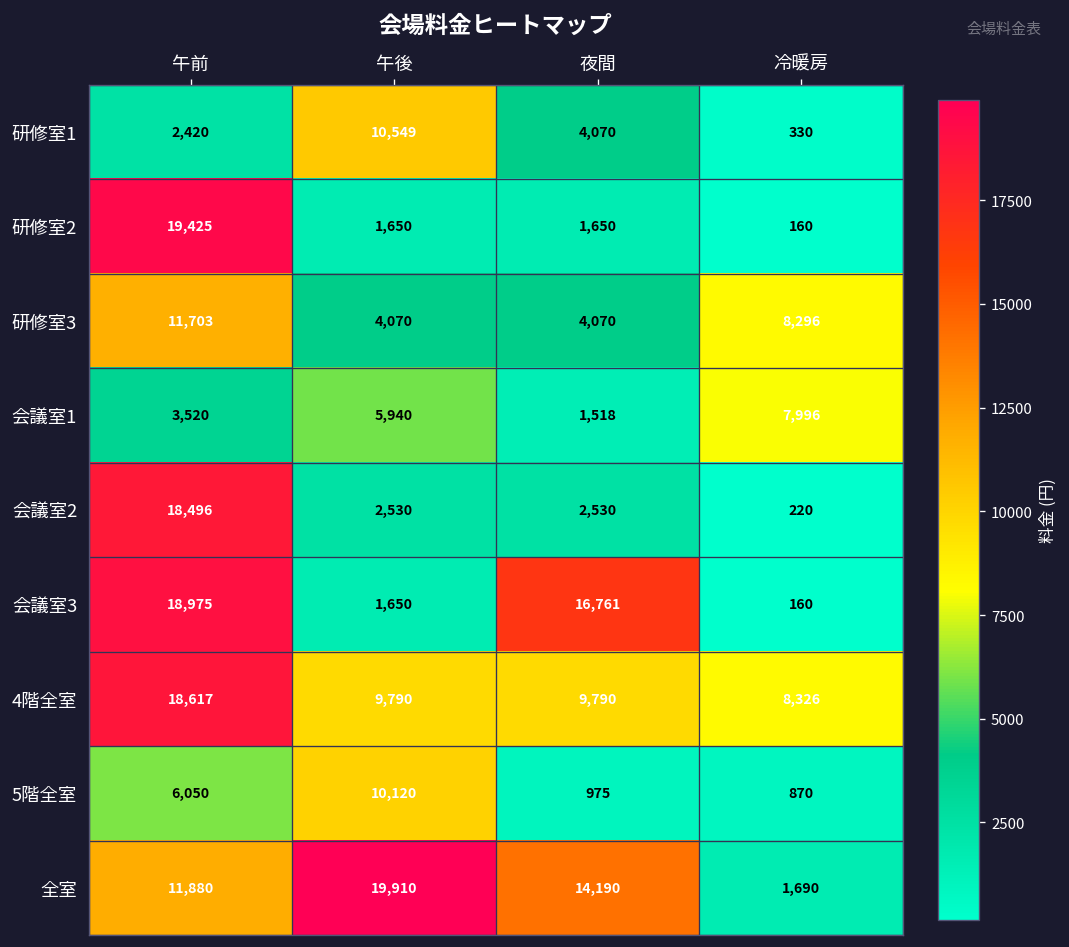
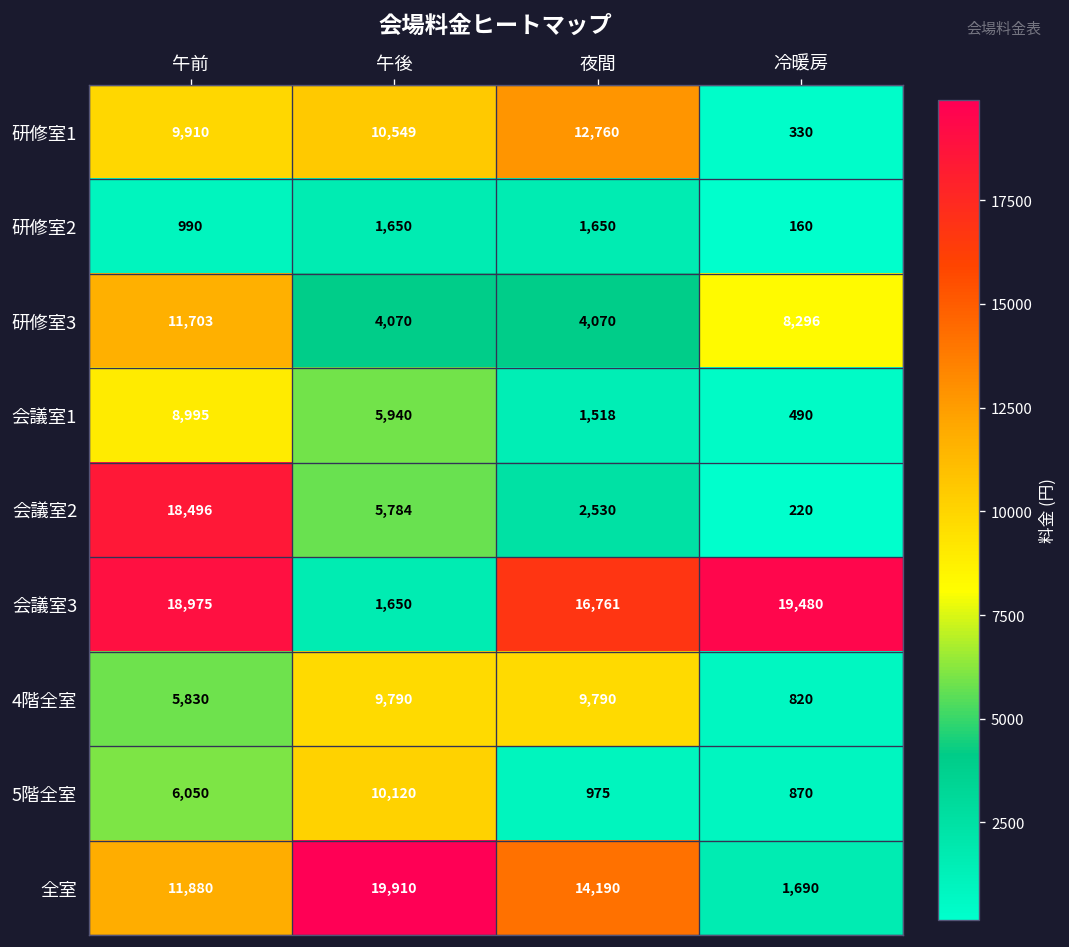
研修室1, 午前: 2,420 -> 9,910
研修室1, 夜間: 4,070 -> 12,760
研修室2, 午前: 19,425 -> 990
会議室1, 午前: 3,520 -> 8,995
会議室1, 冷暖房: 7,996 -> 490
会議室2, 午後: 2,530 -> 5,784
会議室3, 冷暖房: 160 -> 19,480
4階全室, 午前: 18,617 -> 5,830
4階全室, 冷暖房: 8,326 -> 820
